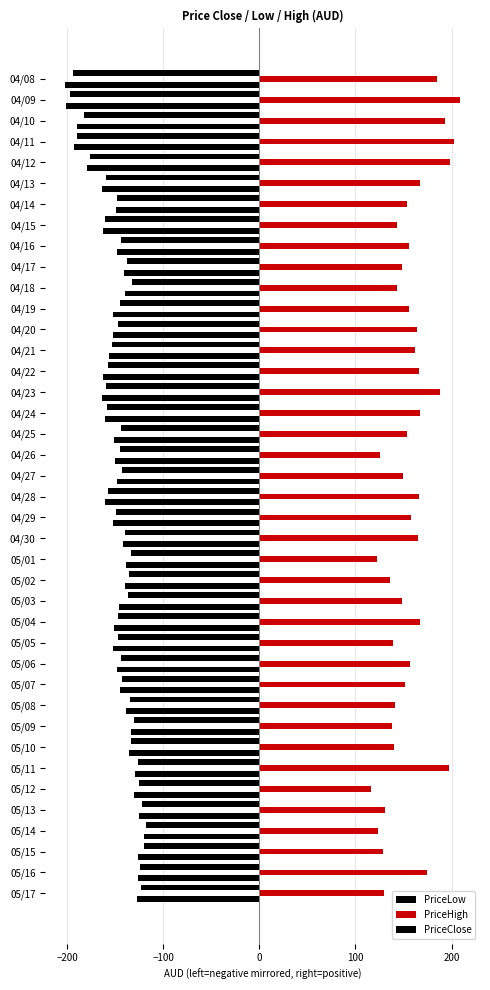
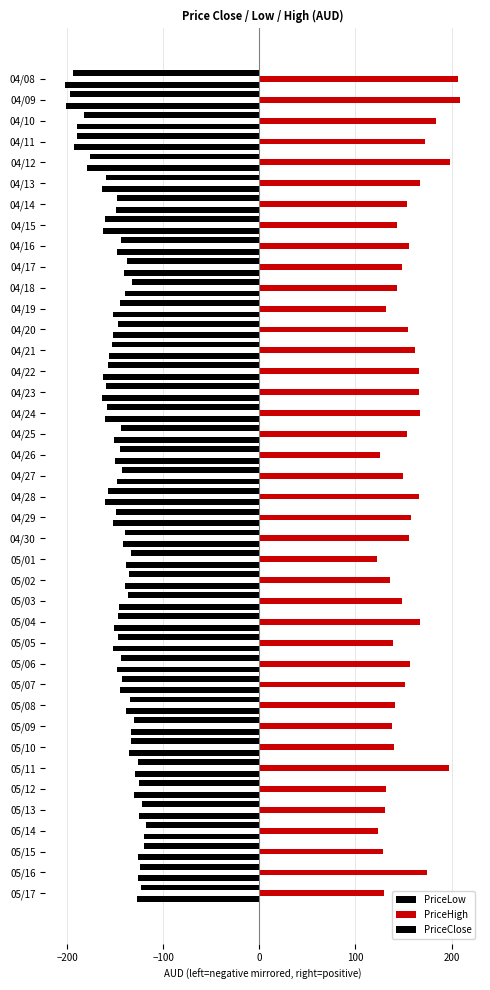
PriceHigh, 04/08: 190 -> 210
PriceHigh, 04/10: 190 -> 180
PriceHigh, 04/11: 200 -> 170
PriceHigh, 04/19: 160 -> 130
PriceHigh, 04/20: 160 -> 150
PriceHigh, 04/23: 190 -> 170
PriceHigh, 04/30: 170 -> 160
PriceHigh, 05/12: 120 -> 130
